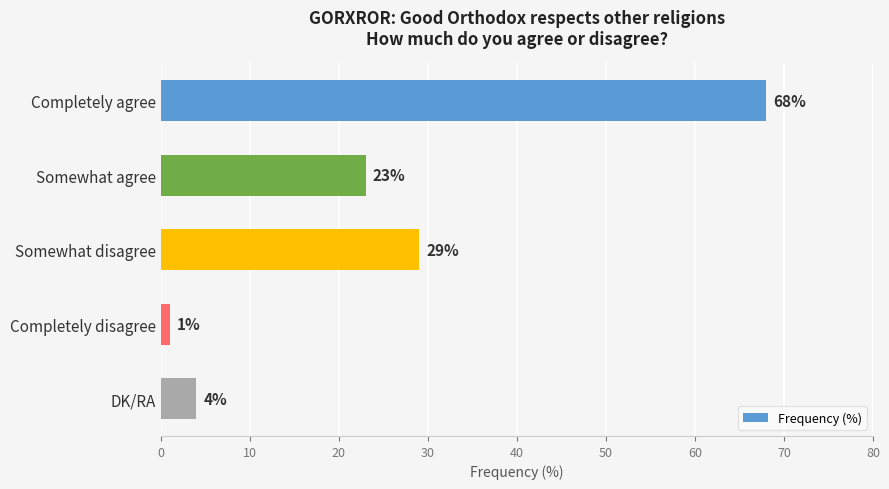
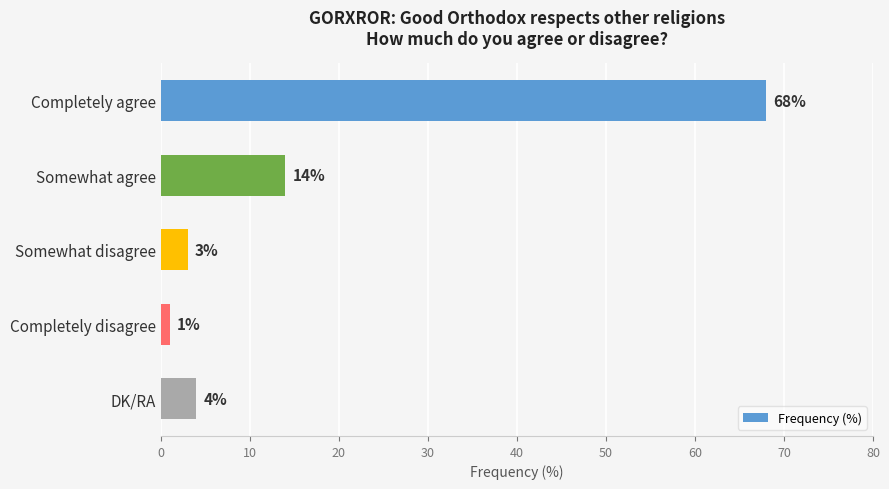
Somewhat agree: 23% -> 14%
Somewhat disagree: 29% -> 3%
